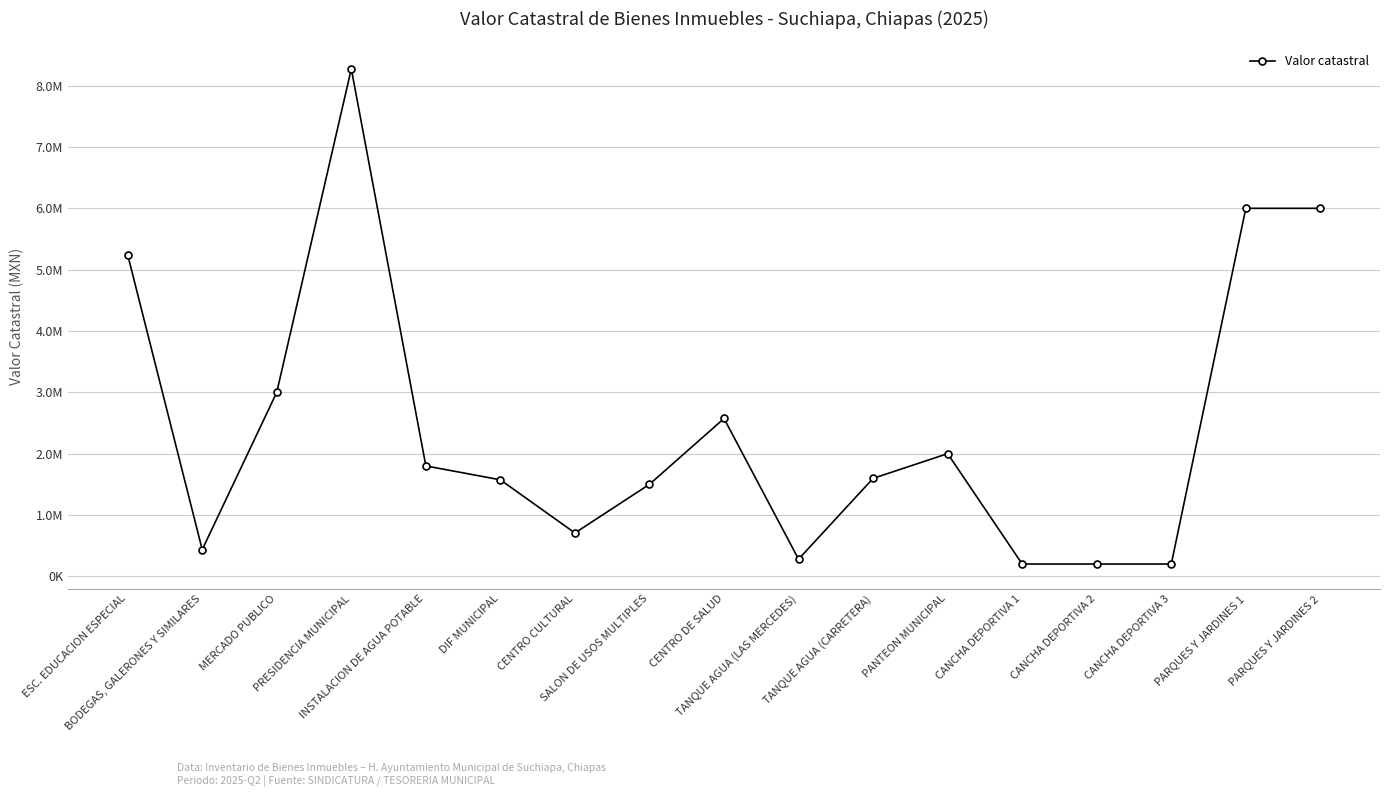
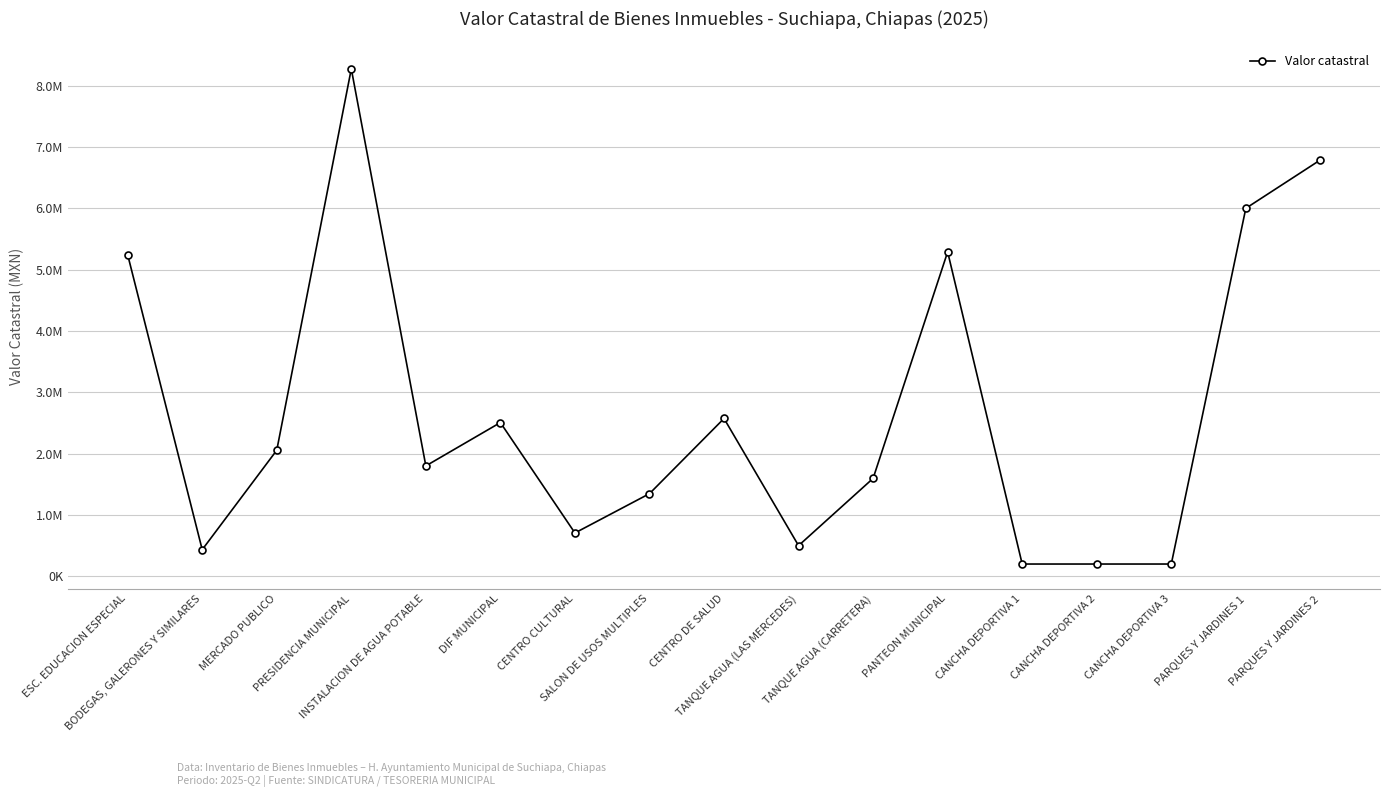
MERCADO PUBLICO: 3000000 -> 2100000
DIF MUNICIPAL: 1600000 -> 2500000
SALON DE USOS MULTIPLES: 1500000 -> 1300000
TANQUE AGUA (LAS MERCEDES): 300000 -> 500000
PANTEON MUNICIPAL: 2000000 -> 5300000
PARQUES Y JARDINES 2: 6000000 -> 6800000
